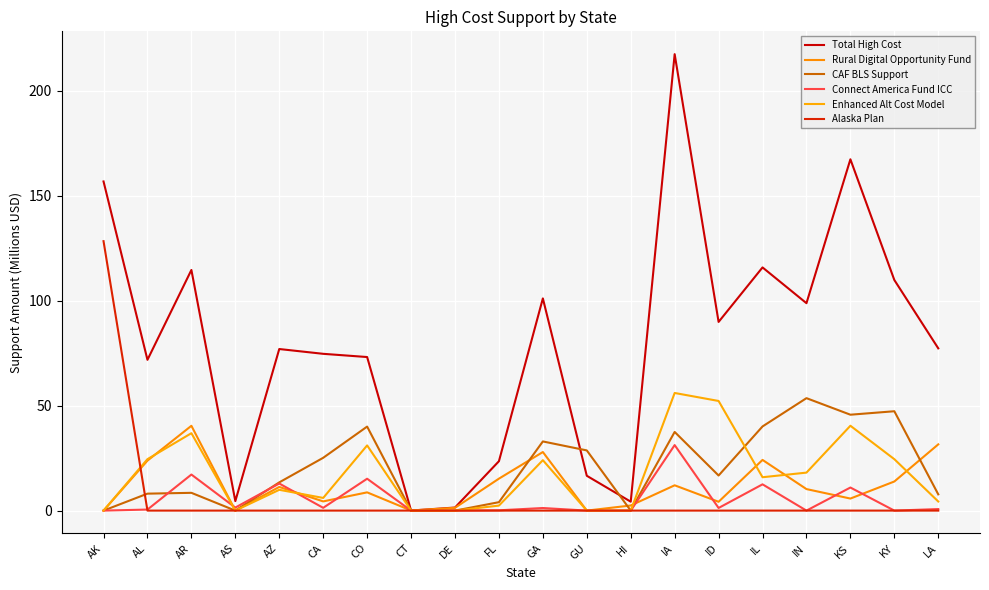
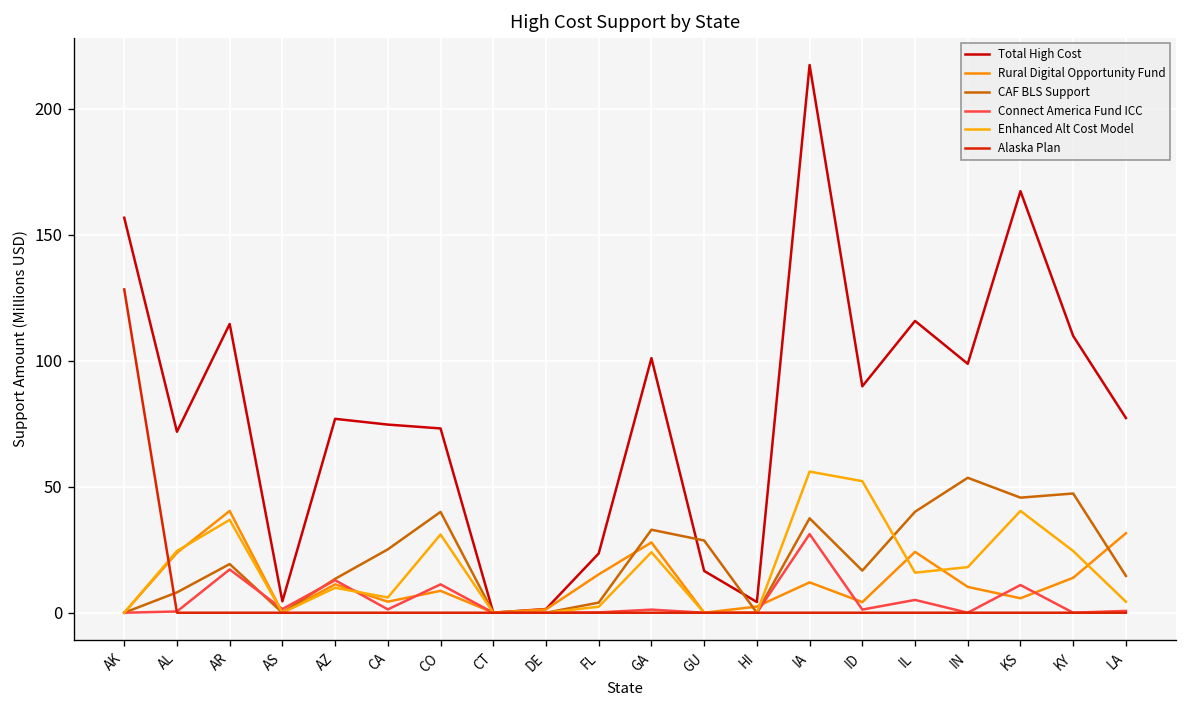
CAF BLS Support, AR: 8 -> 19
Connect America Fund ICC, CO: 15 -> 11
Connect America Fund ICC, IL: 13 -> 5
CAF BLS Support, LA: 8 -> 15
